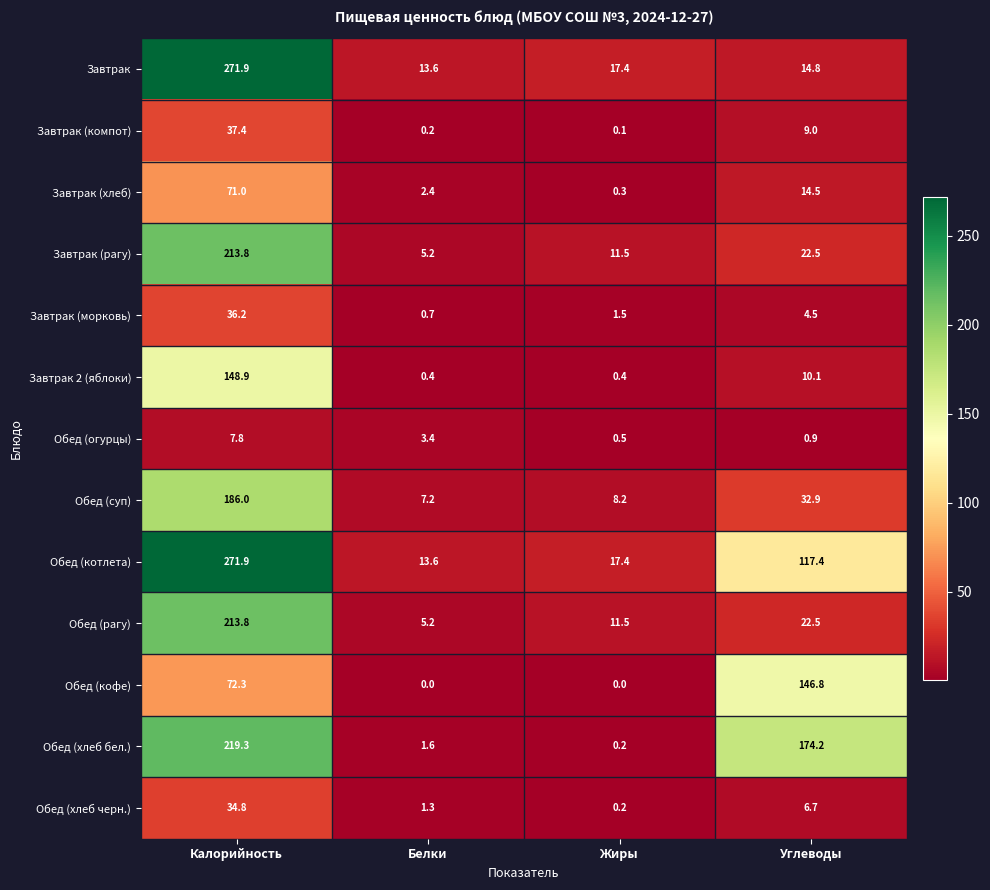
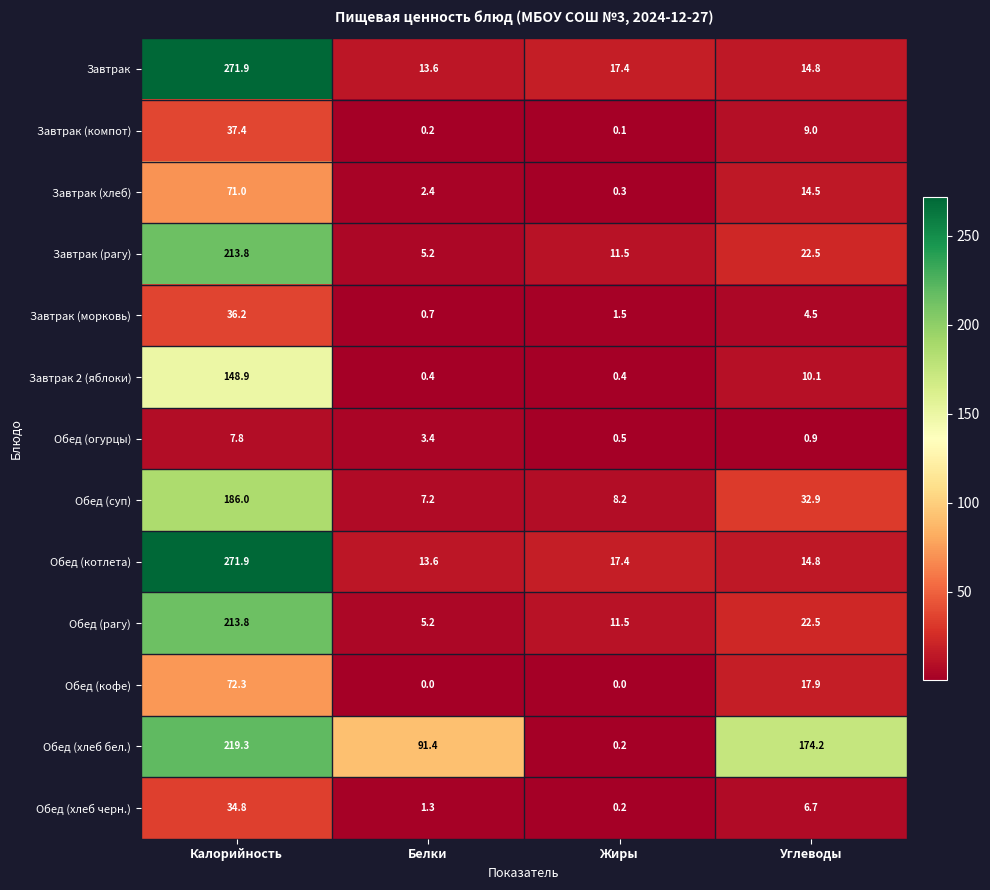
Обед (котлета), Углеводы: 117.4 -> 14.8
Обед (кофе), Углеводы: 146.8 -> 17.9
Обед (хлеб бел.), Белки: 1.6 -> 91.4
